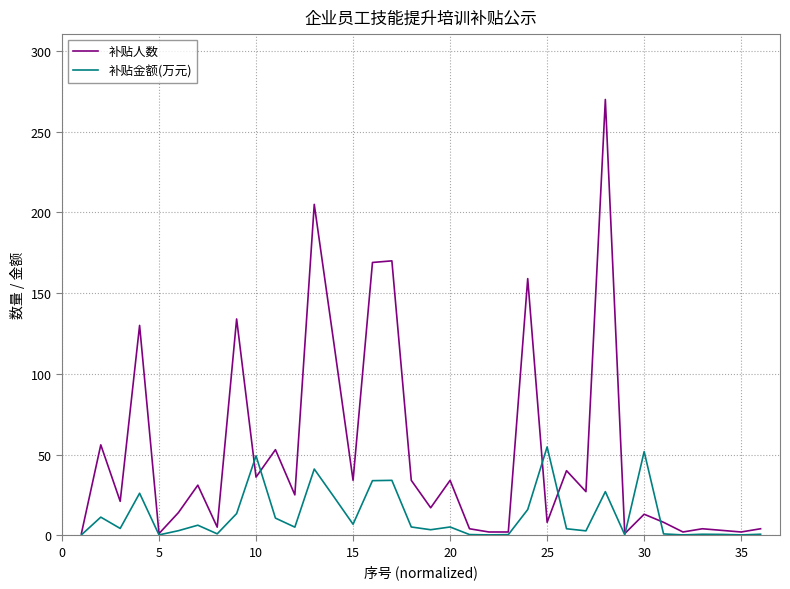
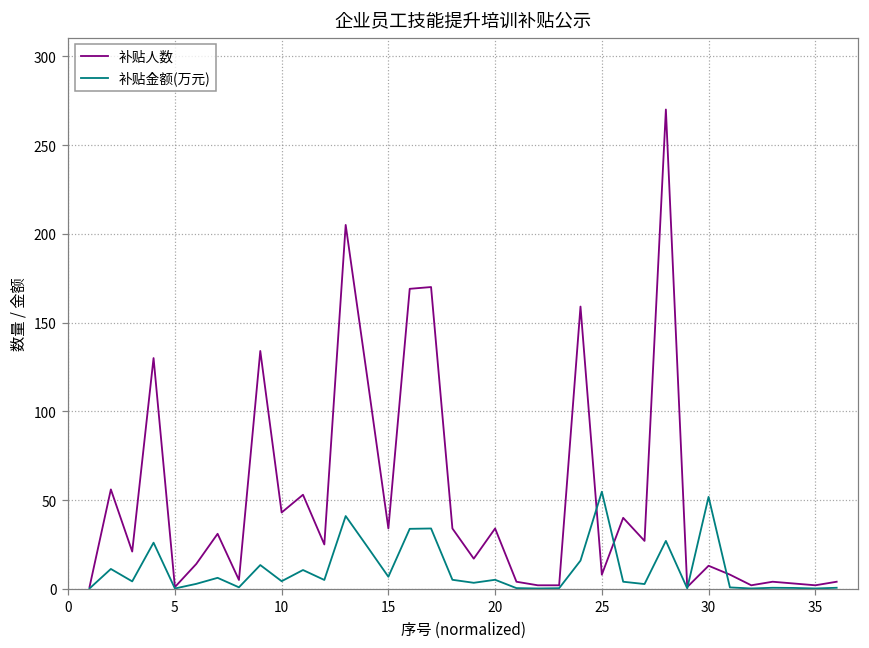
补贴人数, 10: 36 -> 43
补贴金额(万元), 10: 49 -> 4
